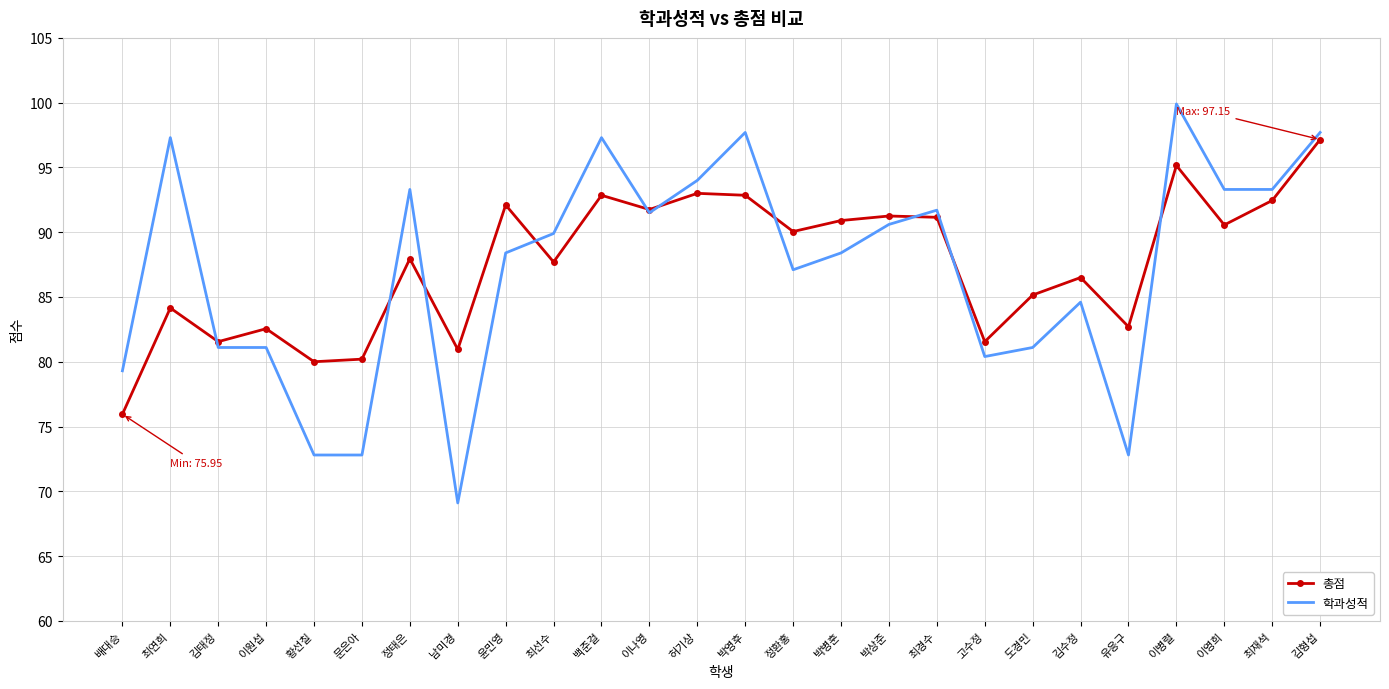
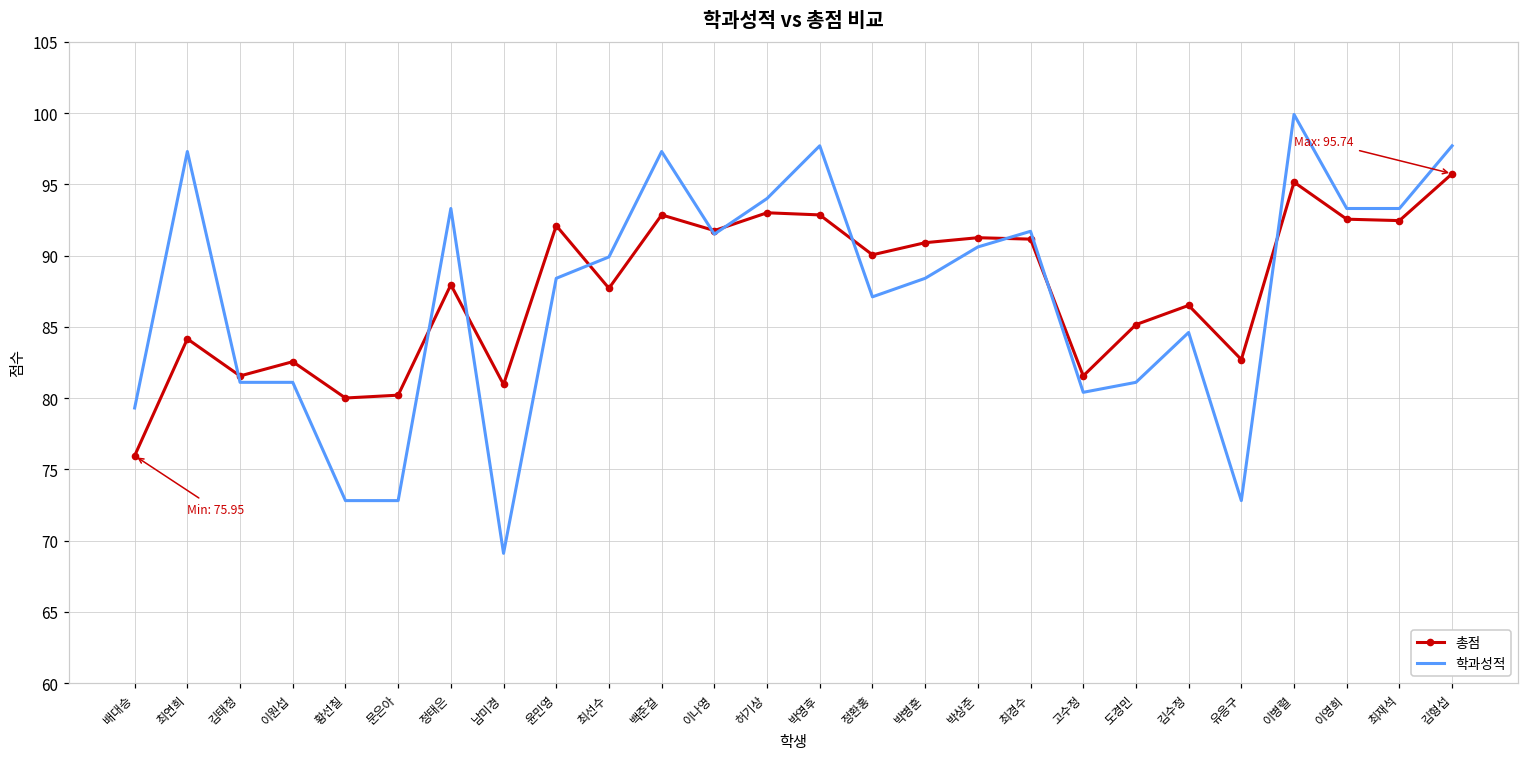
총점, 이영희: 90.6 -> 92.6
총점, 김형섭: 97.15 -> 95.74
